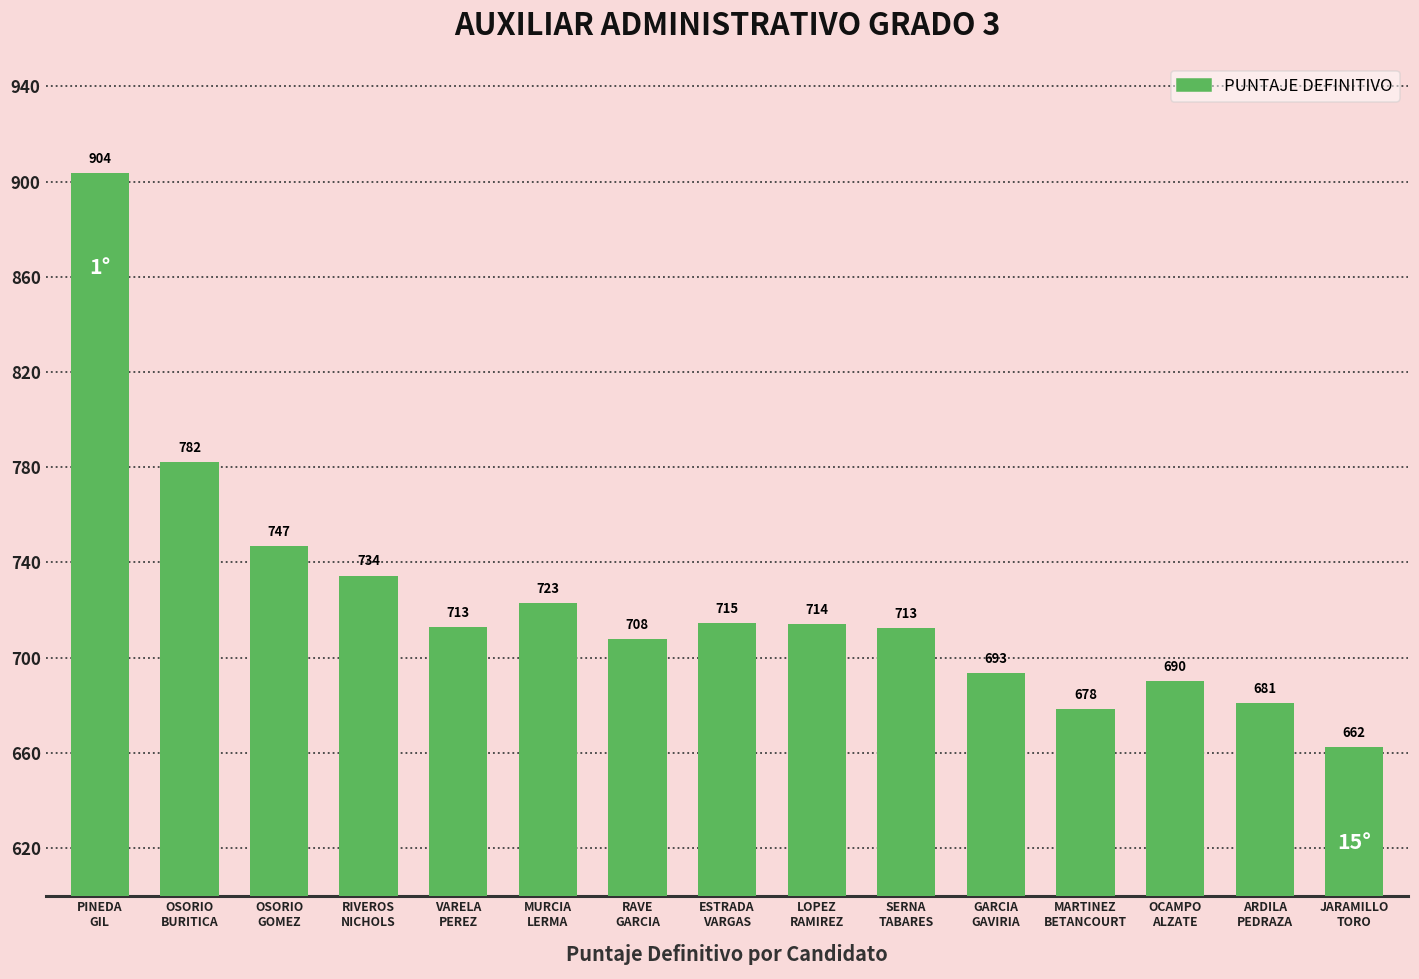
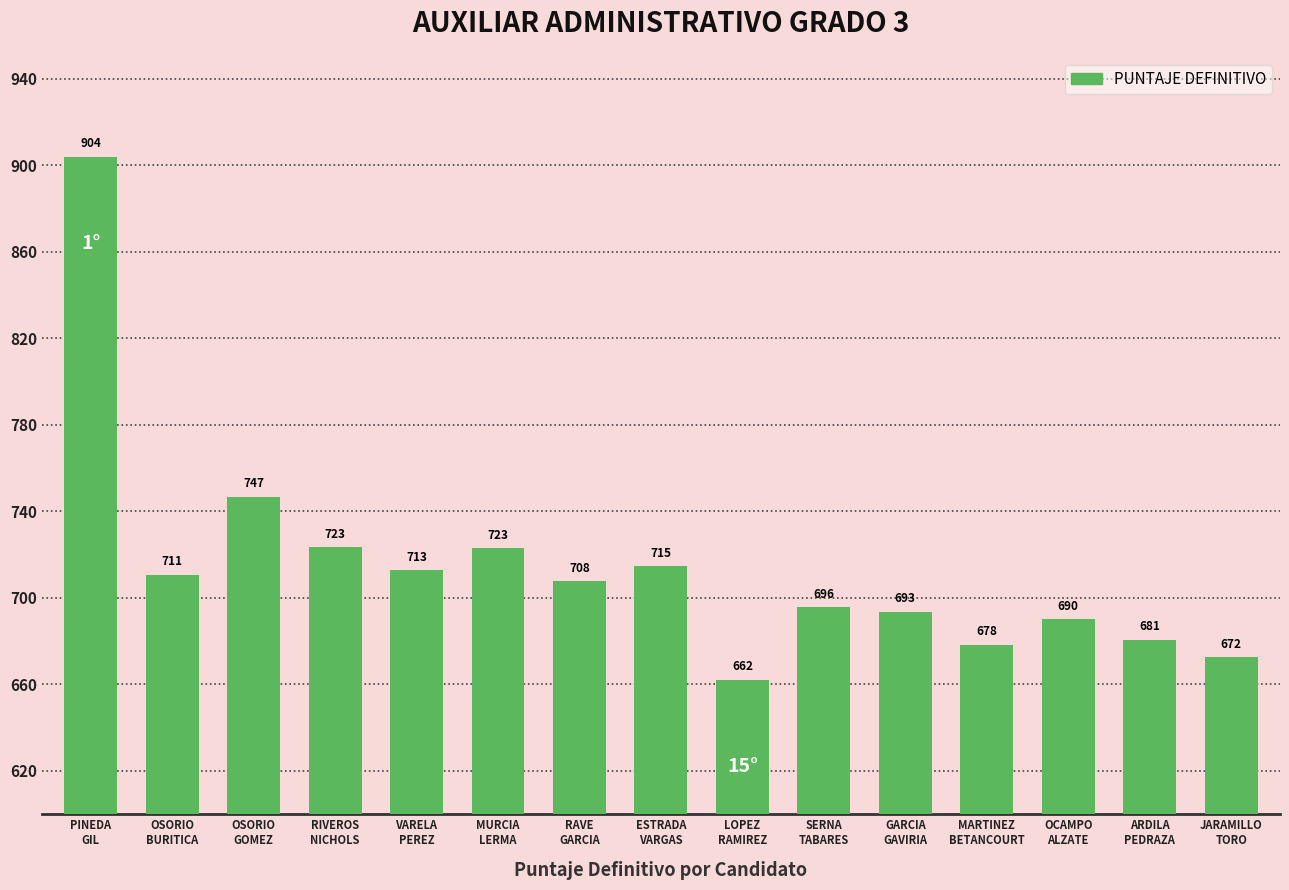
OSORIO BURITICA: 782 -> 711
RIVEROS NICHOLS: 734 -> 723
LOPEZ RAMIREZ: 714 -> 662
SERNA TABARES: 713 -> 696
JARAMILLO TORO: 662 -> 672
